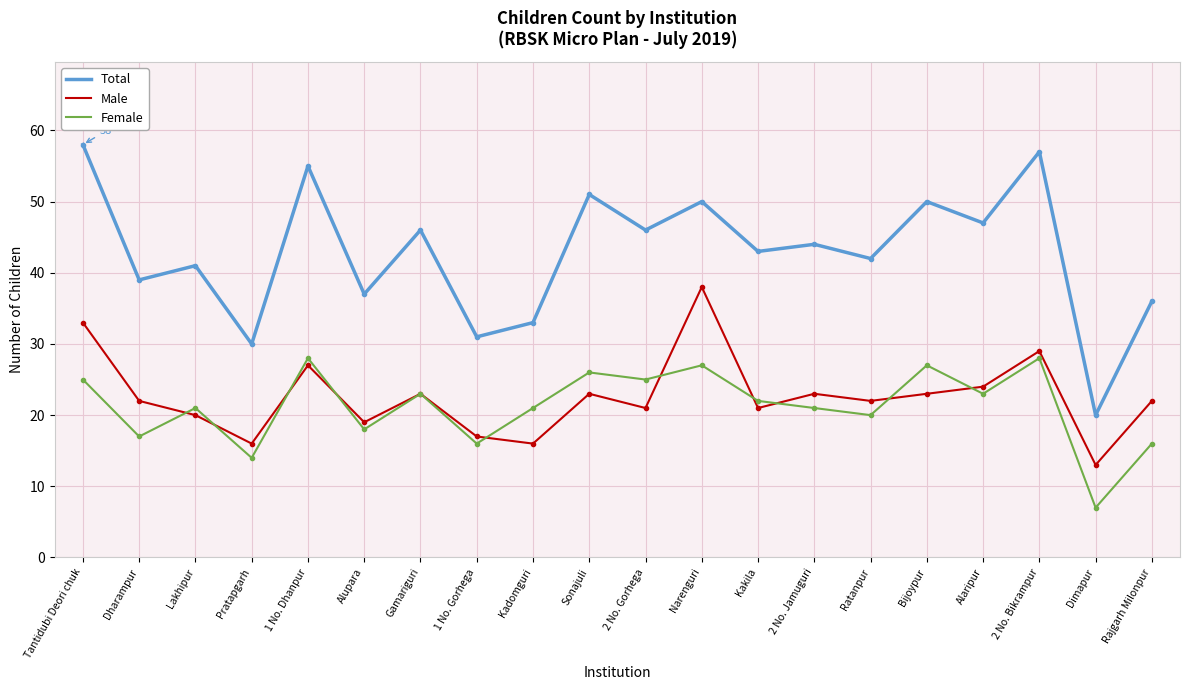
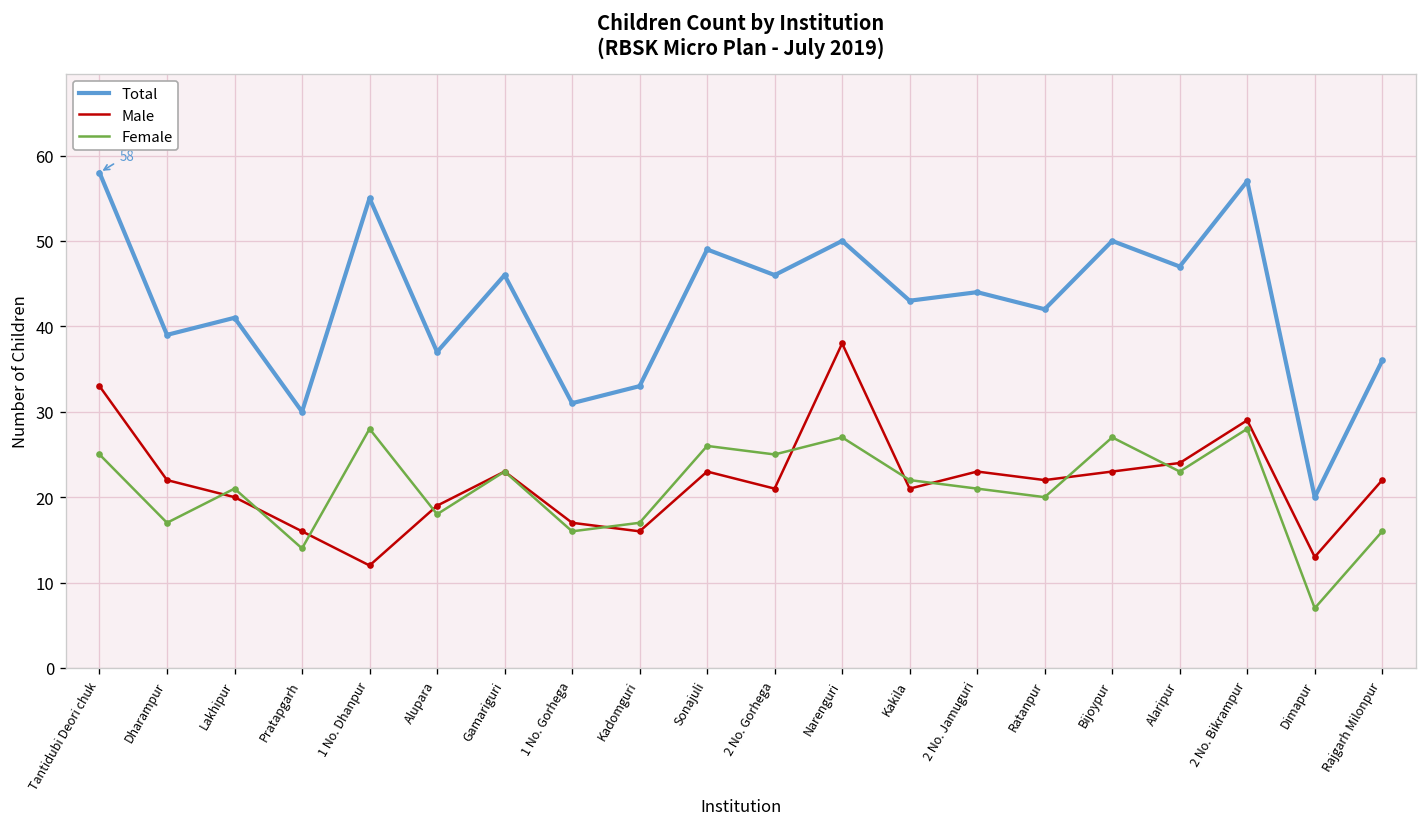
Male, 1 No. Dhanpur: 27 -> 12
Female, Kadomguri: 21 -> 17
Total, Sonajuli: 51 -> 49
